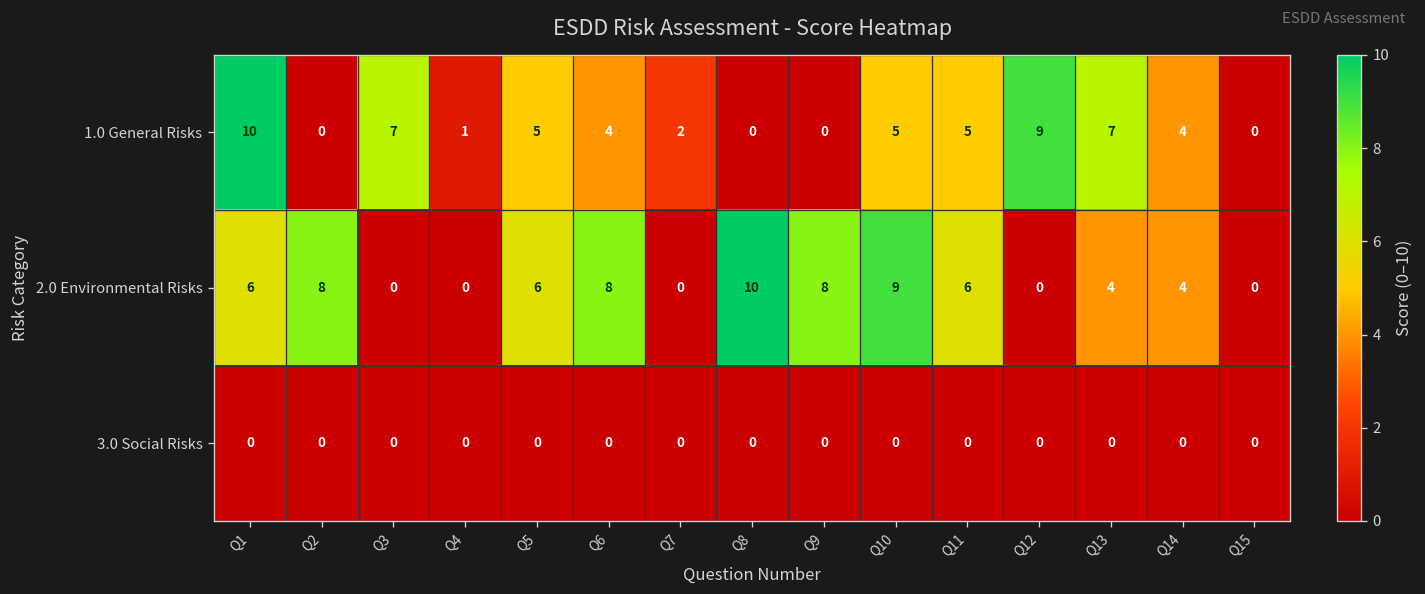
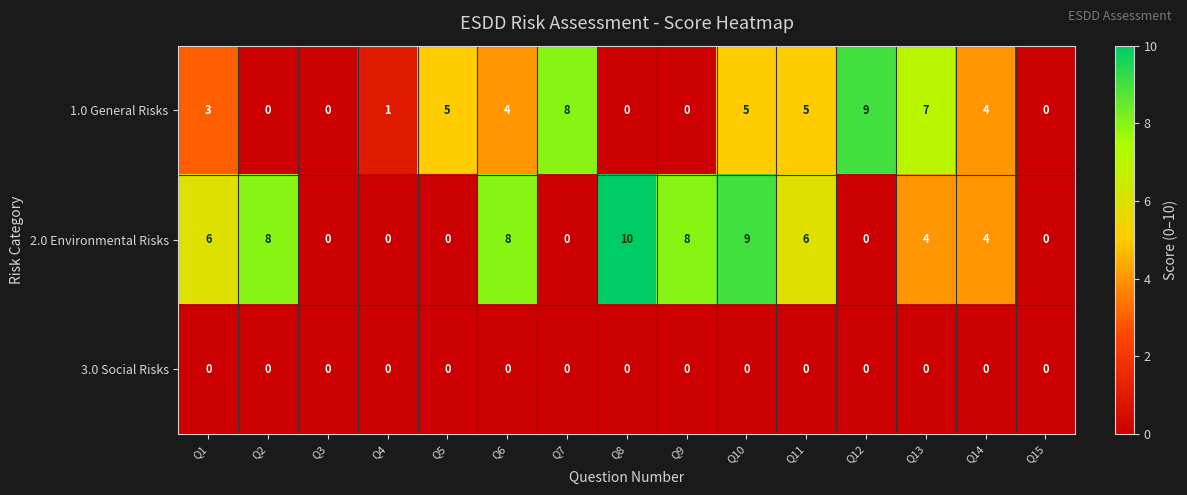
1.0 General Risks, Q1: 10 -> 3
1.0 General Risks, Q3: 7 -> 0
1.0 General Risks, Q7: 2 -> 8
2.0 Environmental Risks, Q5: 6 -> 0
